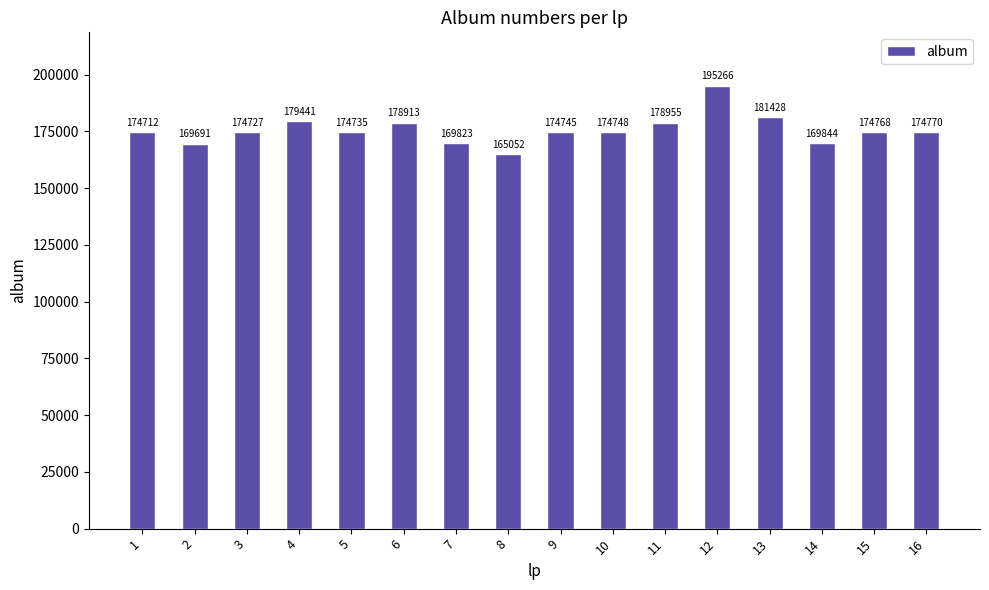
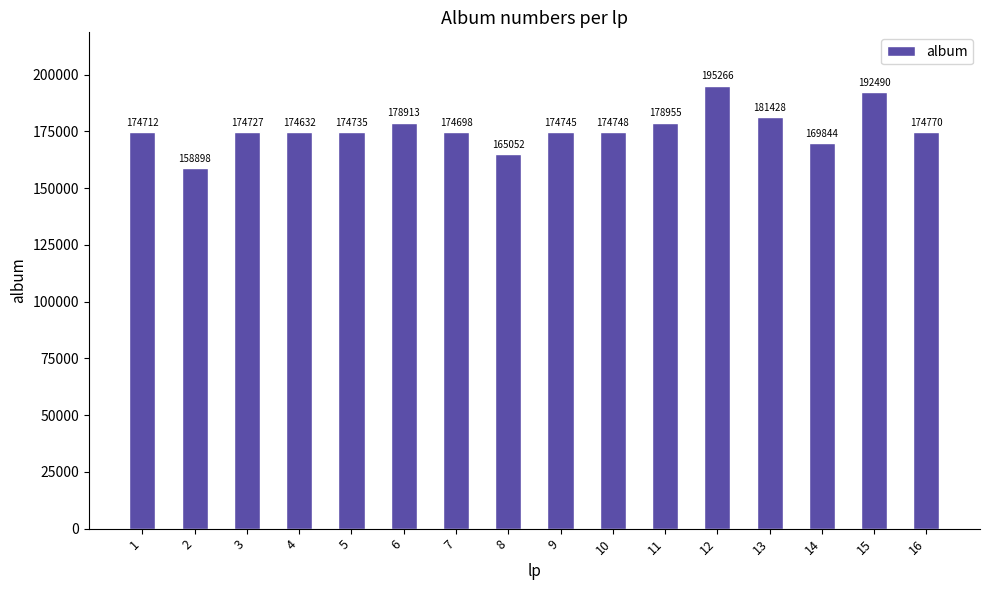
2: 169691 -> 158898
4: 179441 -> 174632
7: 169823 -> 174698
15: 174768 -> 192490
